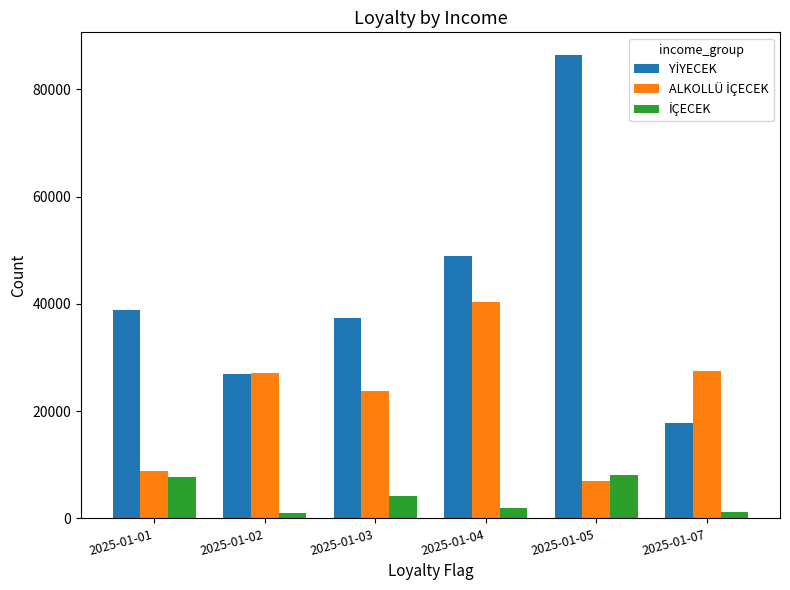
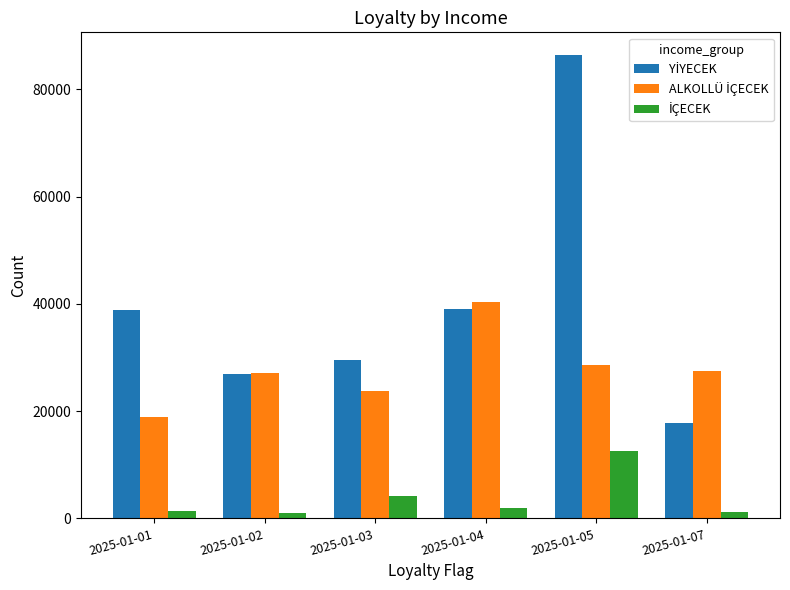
ALKOLLÜ İÇECEK, 2025-01-01: 9000 -> 19000
İÇECEK, 2025-01-01: 8000 -> 1000
YİYECEK, 2025-01-03: 37000 -> 30000
YİYECEK, 2025-01-04: 49000 -> 39000
ALKOLLÜ İÇECEK, 2025-01-05: 7000 -> 29000
İÇECEK, 2025-01-05: 8000 -> 13000
